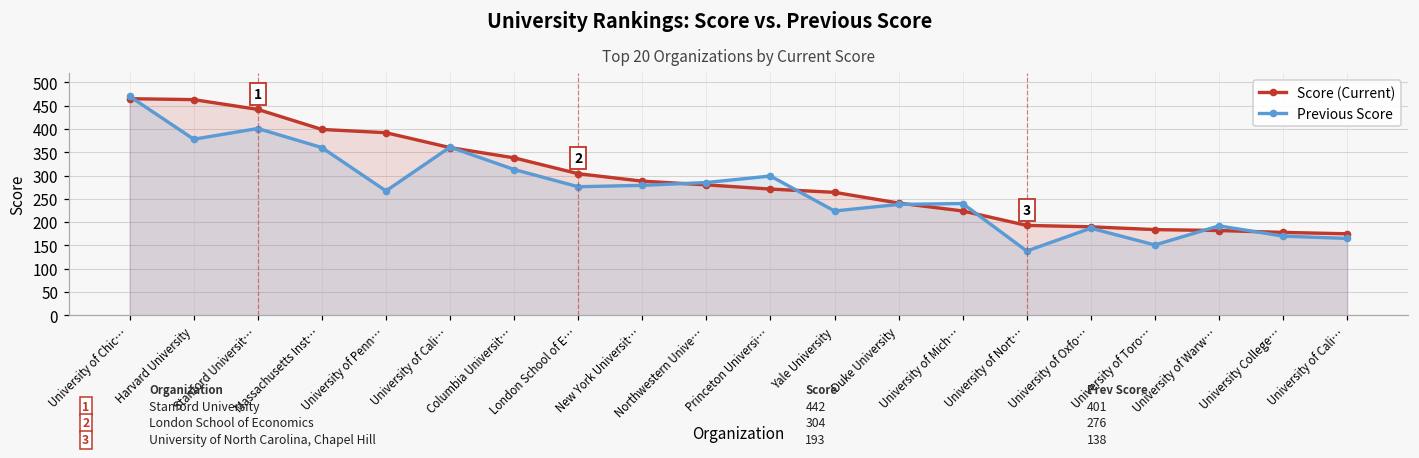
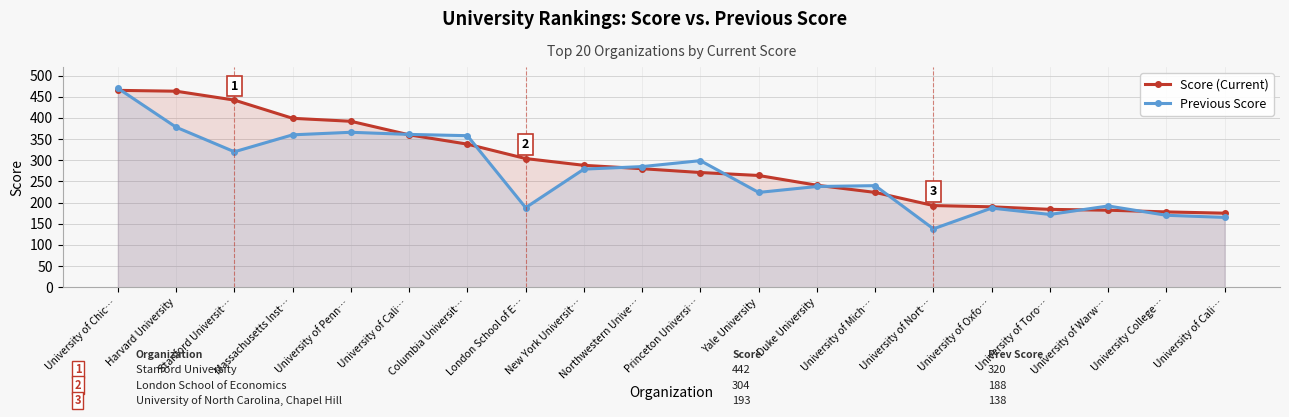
Previous Score, Stanford Universit…: 401 -> 320
Previous Score, University of Penn…: 270 -> 370
Previous Score, Columbia Universit…: 310 -> 360
Previous Score, London School of E…: 276 -> 188
Previous Score, University of Toro…: 150 -> 170
